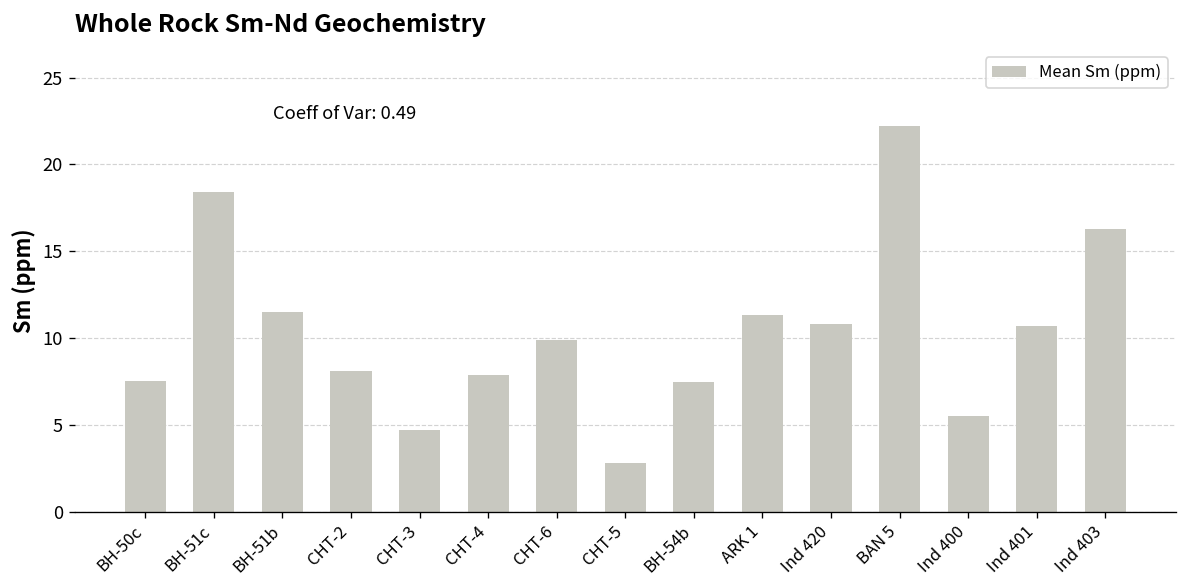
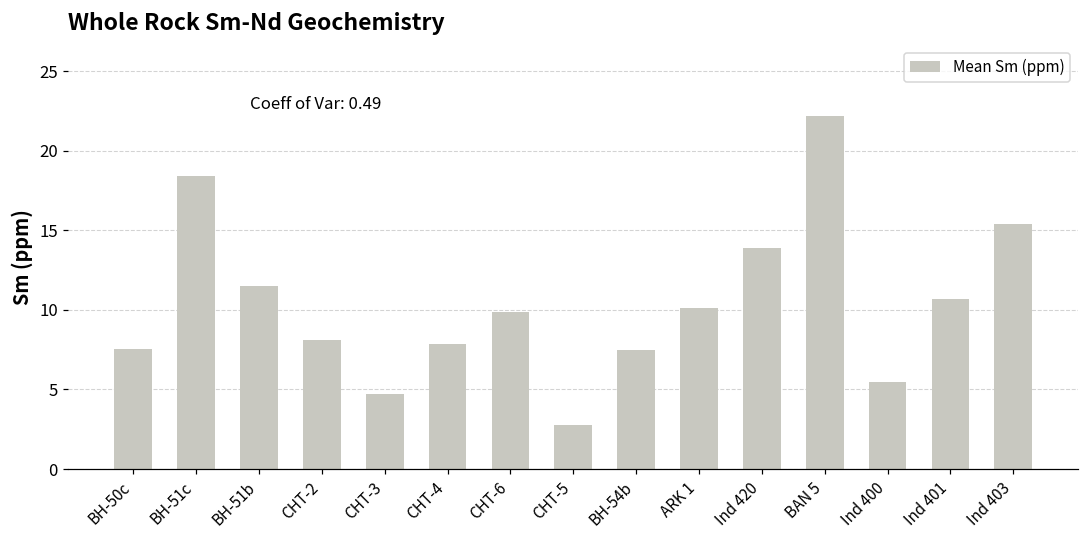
ARK 1: 11.3 -> 10.1
Ind 420: 10.8 -> 13.9
Ind 403: 16.3 -> 15.4
